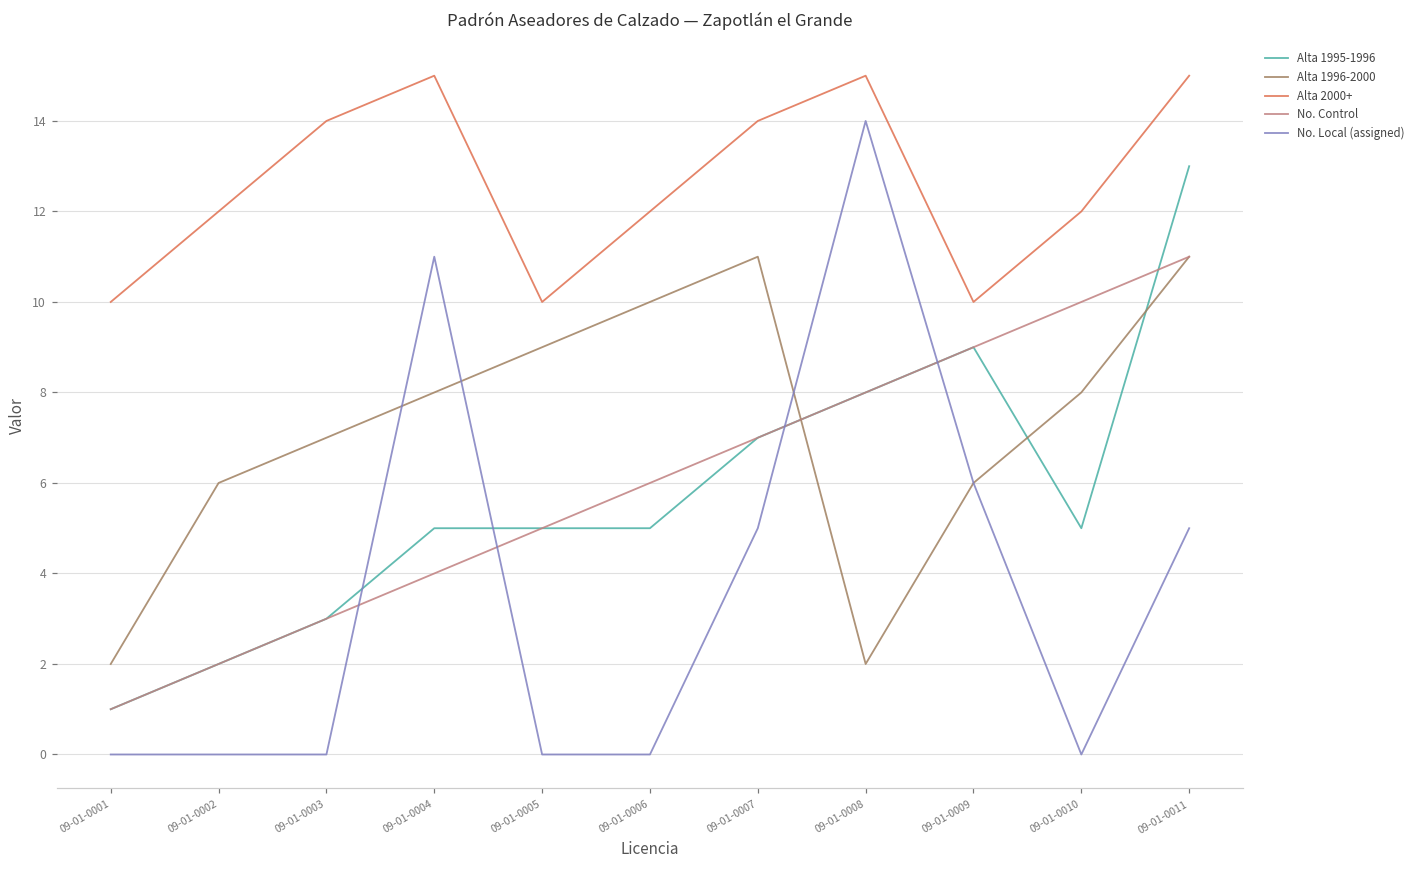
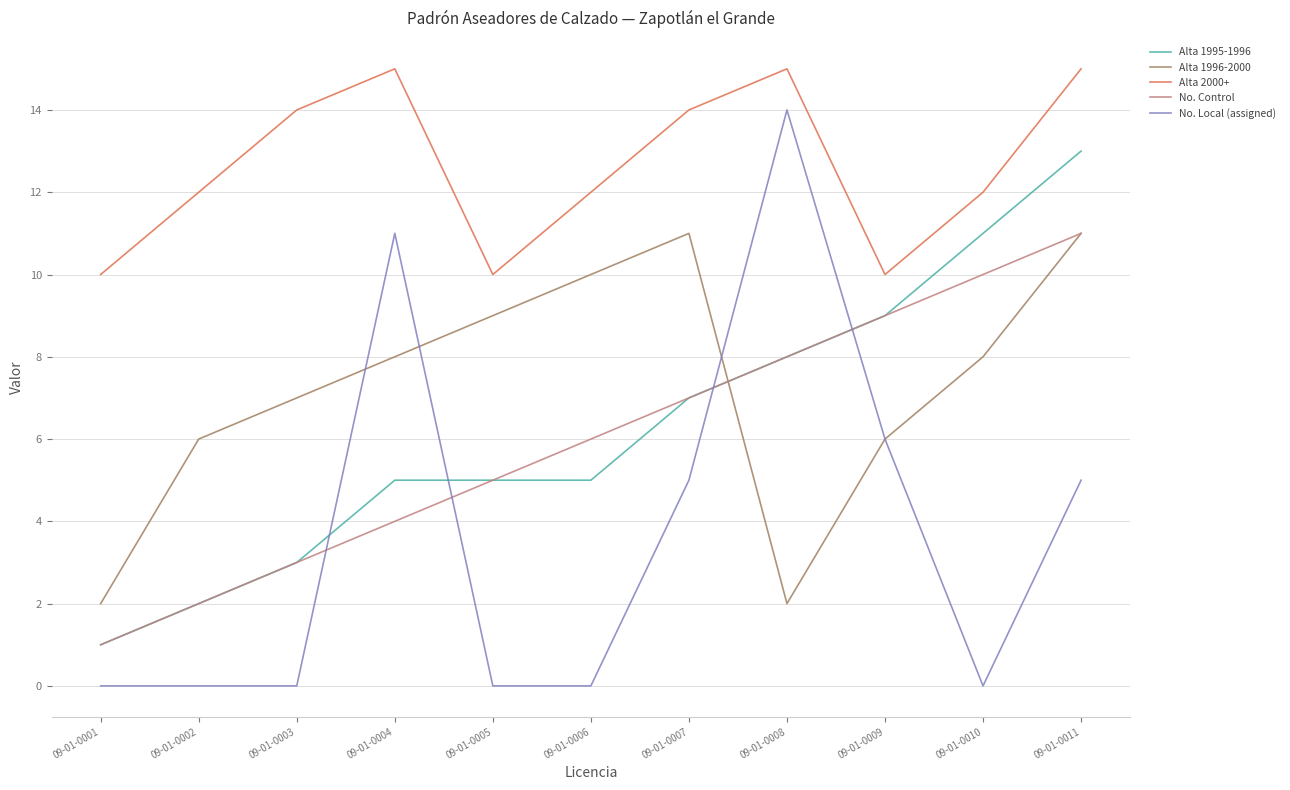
Alta 1995-1996, 09-01-0010: 5 -> 11
